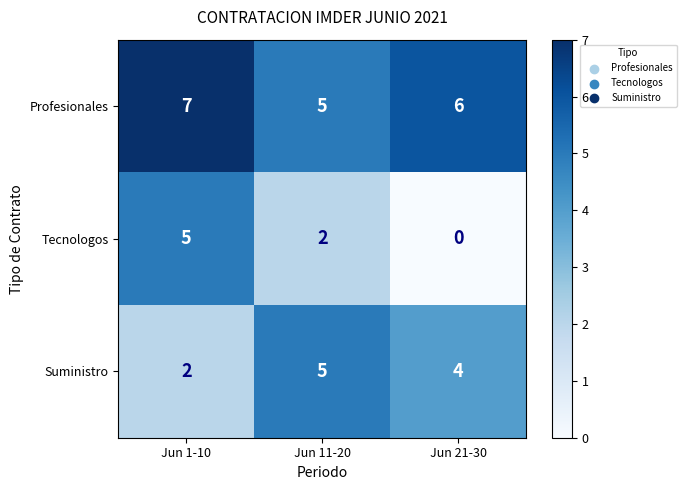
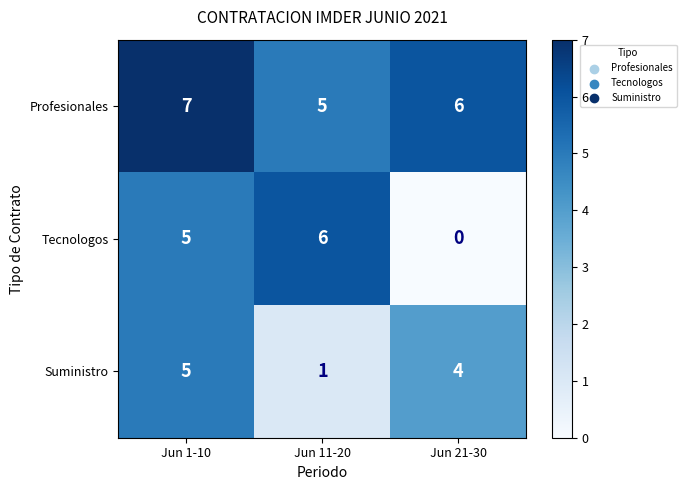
Tecnologos, Jun 11-20: 2 -> 6
Suministro, Jun 1-10: 2 -> 5
Suministro, Jun 11-20: 5 -> 1
